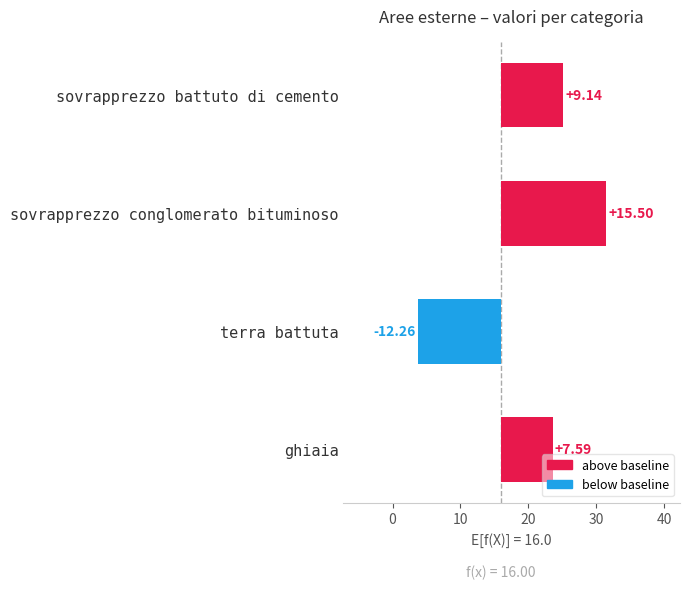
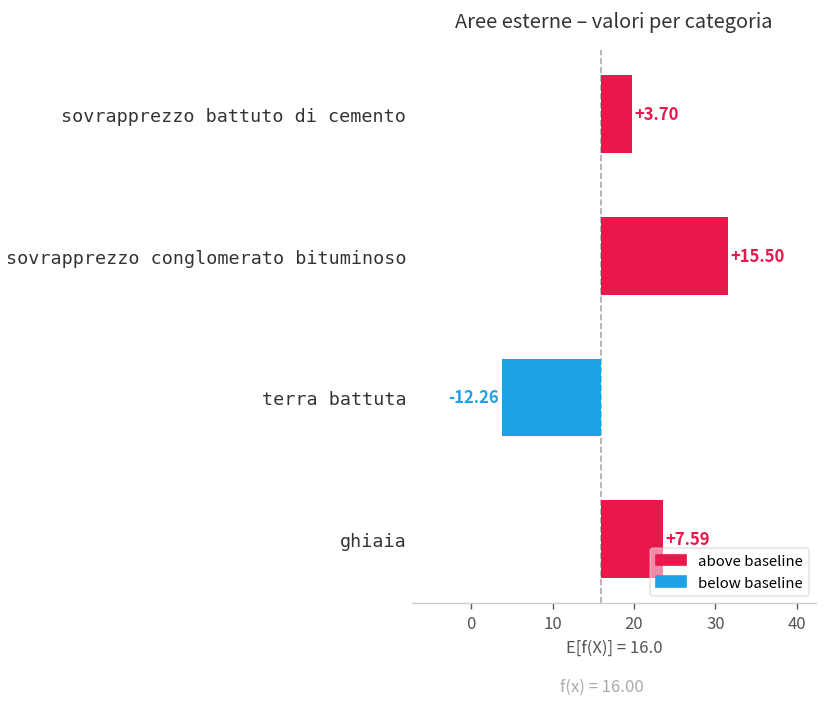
sovrapprezzo battuto di cemento: +9.14 -> +3.70
